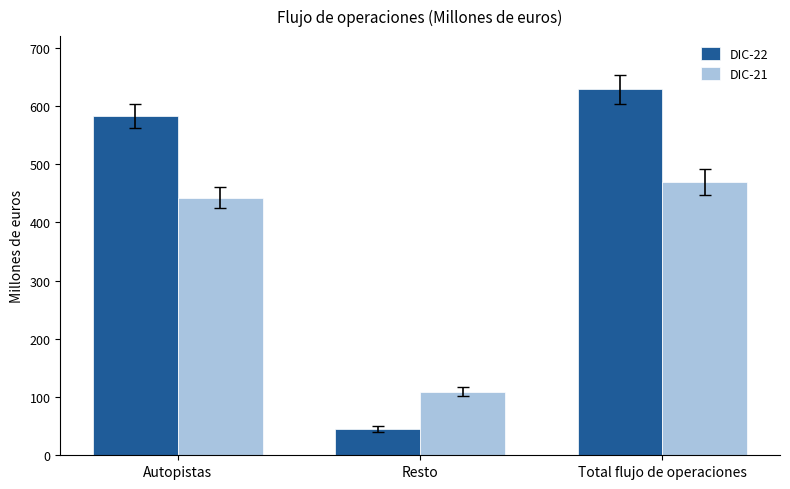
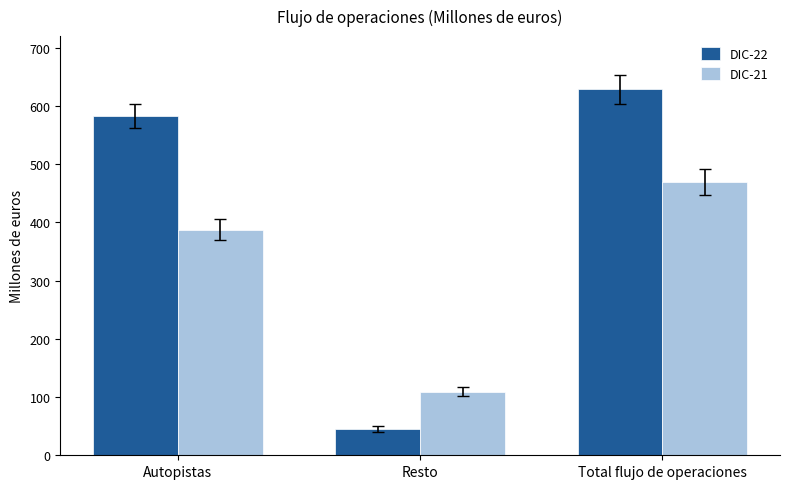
DIC-21, Autopistas: 440 -> 390
